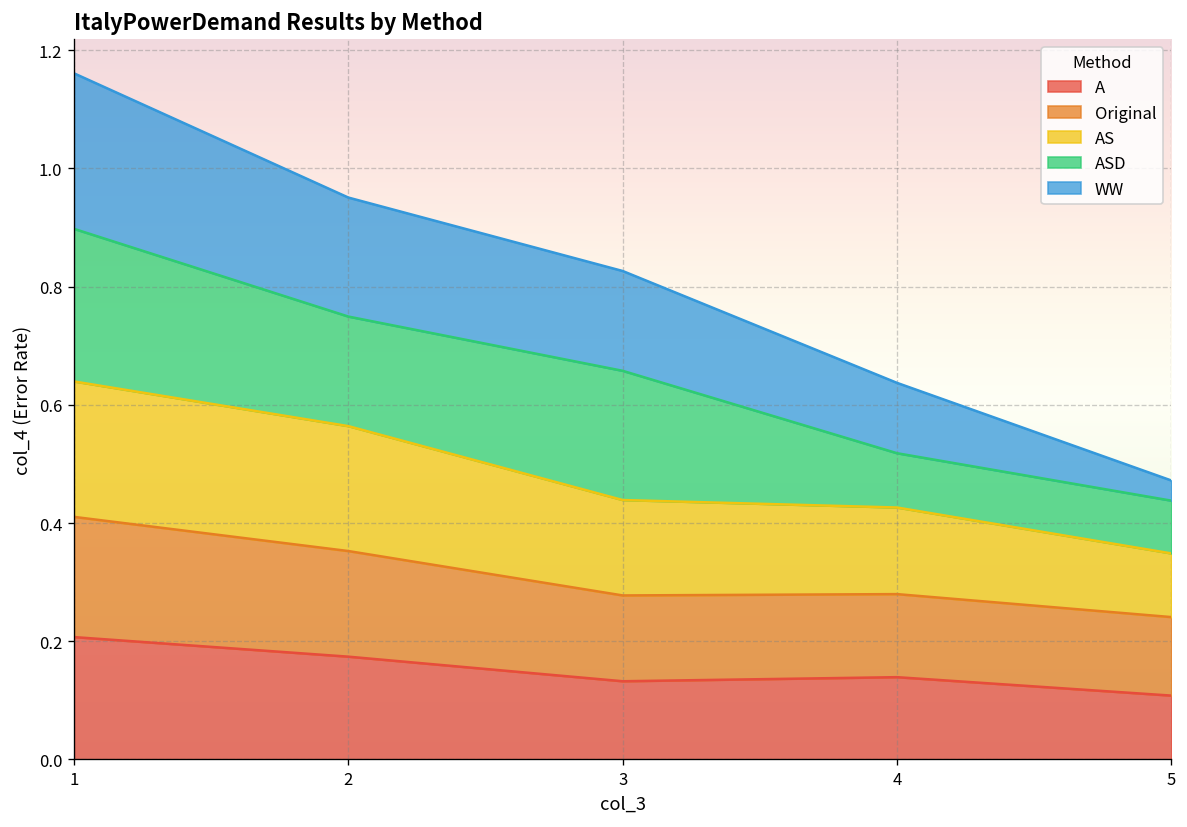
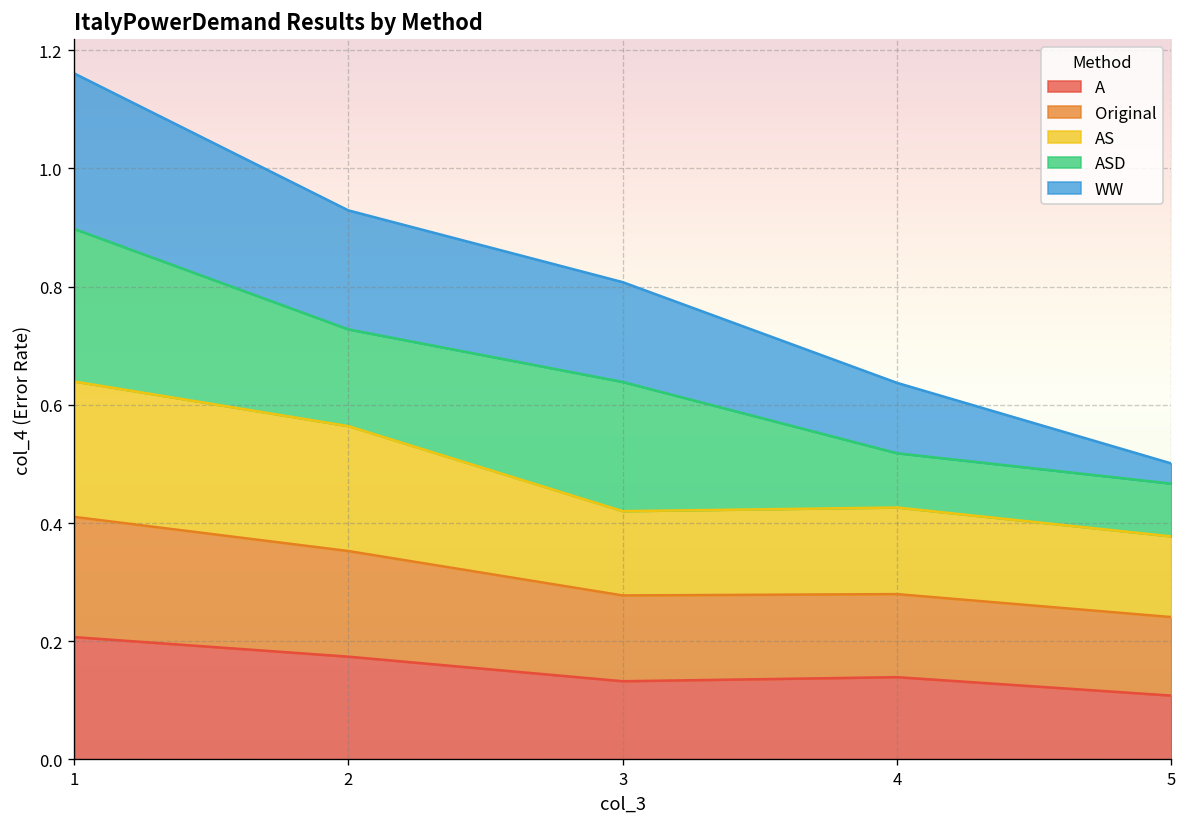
ASD, 2: 0.19 -> 0.16
AS, 3: 0.16 -> 0.14
AS, 5: 0.11 -> 0.14
